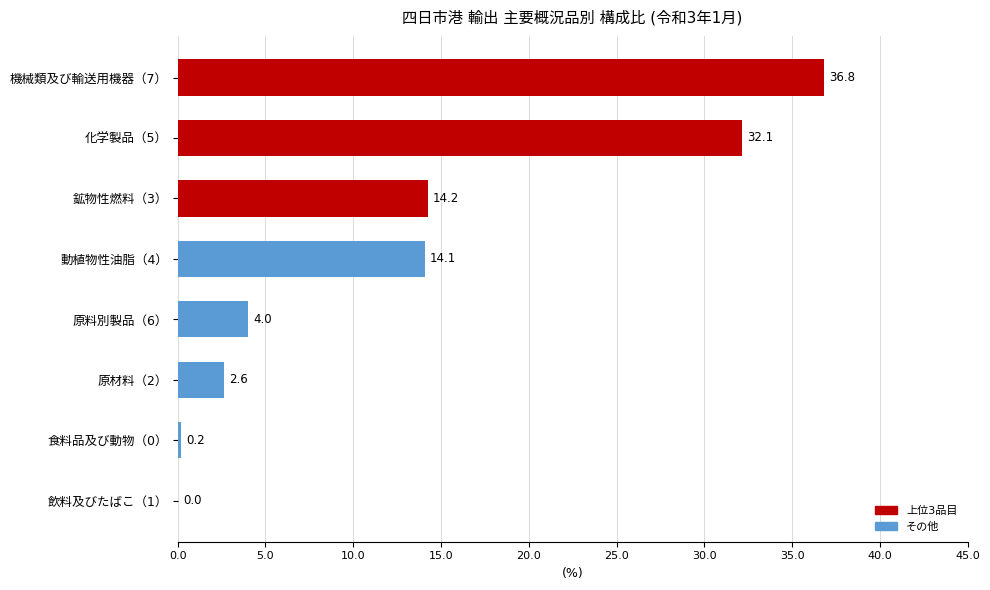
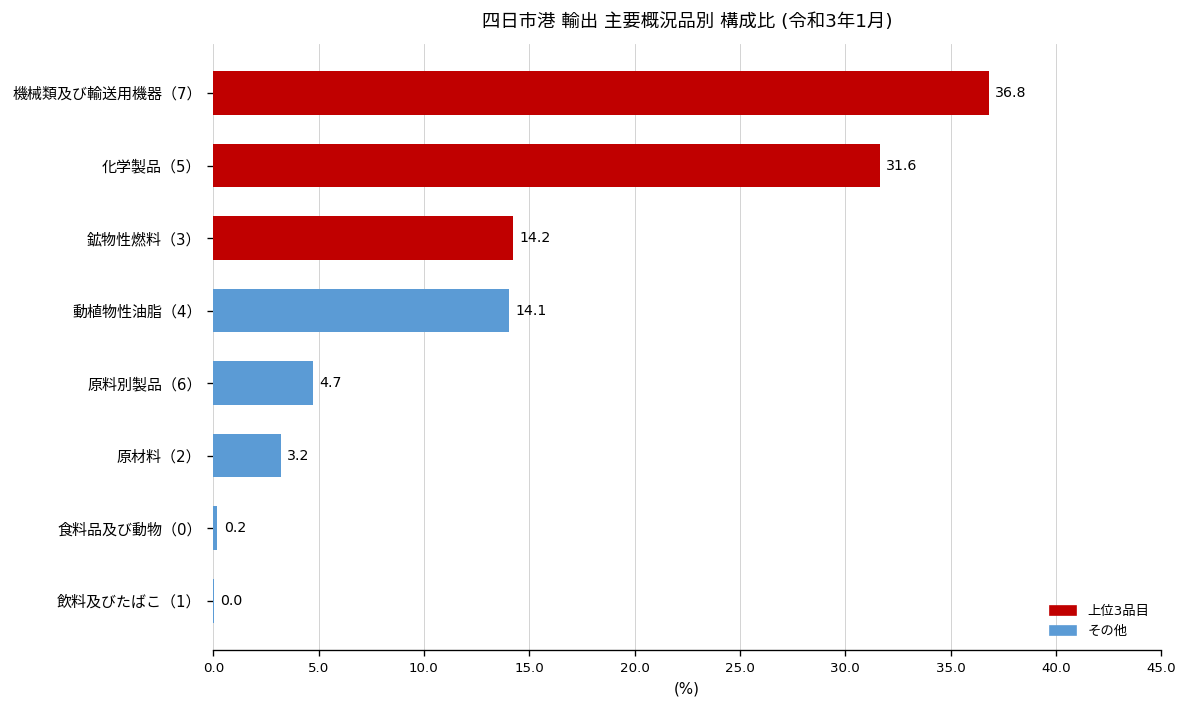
化学製品（5）: 32.1 -> 31.6
原料別製品（6）: 4.0 -> 4.7
原材料（2）: 2.6 -> 3.2
